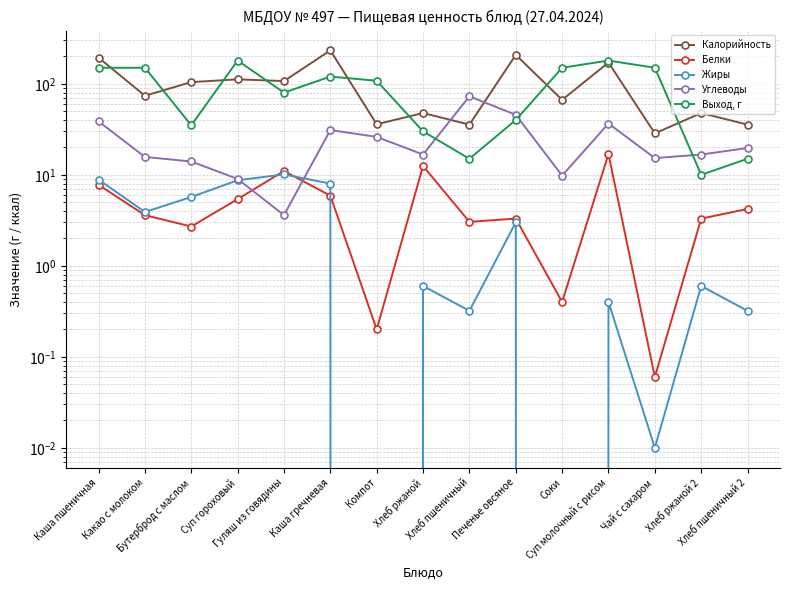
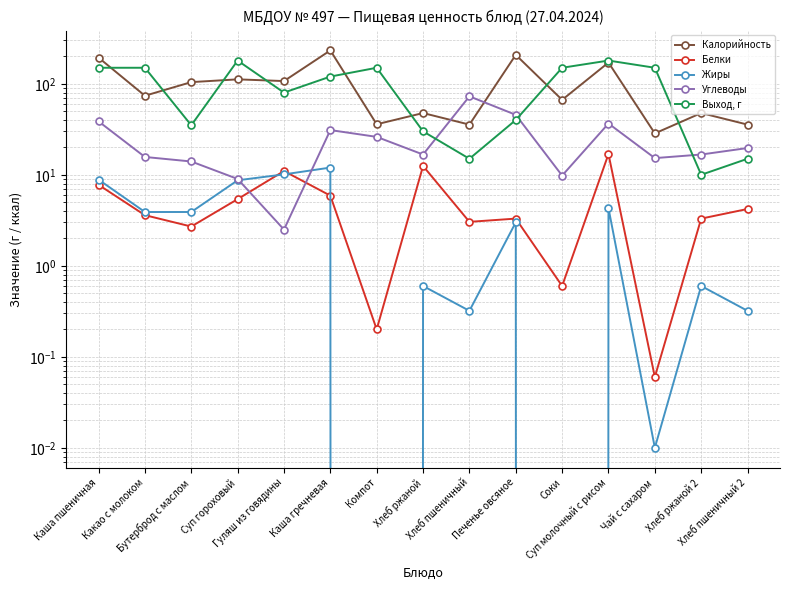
Жиры, Бутерброд с маслом: 6 -> 3.9
Углеводы, Гуляш из говядины: 3.6 -> 2.5
Жиры, Каша гречневая: 8 -> 12
Выход, г, Компот: 110 -> 150
Белки, Соки: 0.4 -> 0.6
Жиры, Суп молочный с рисом: 0.4 -> 4
